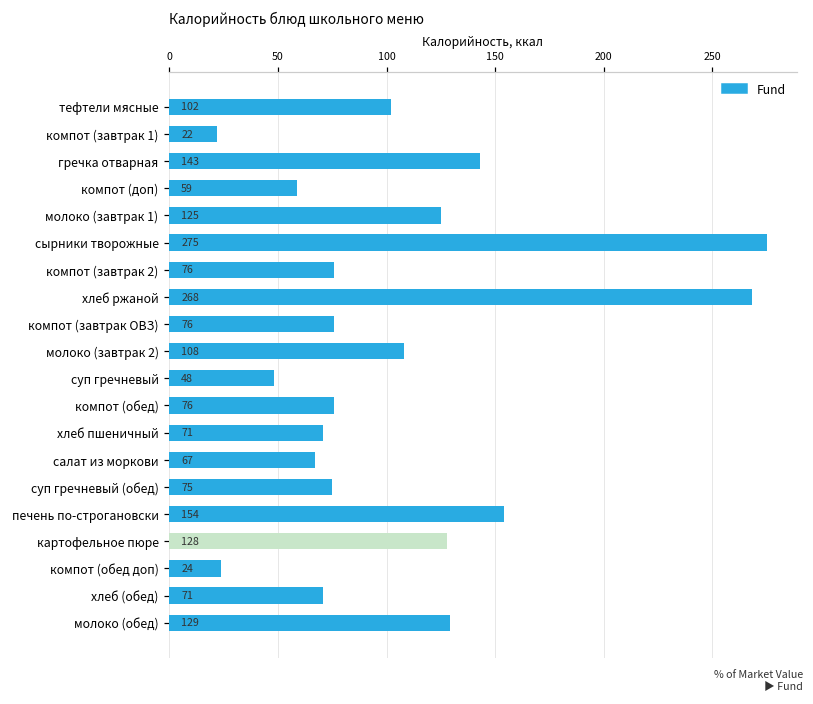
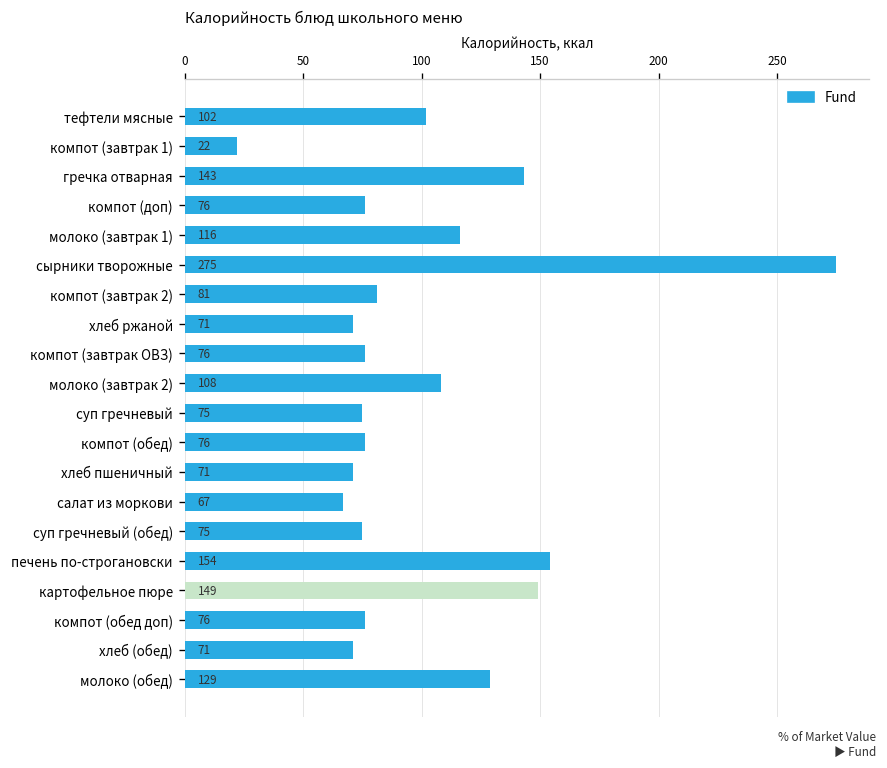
компот (доп): 59 -> 76
молоко (завтрак 1): 125 -> 116
компот (завтрак 2): 76 -> 81
хлеб ржаной: 268 -> 71
суп гречневый: 48 -> 75
картофельное пюре: 128 -> 149
компот (обед доп): 24 -> 76
